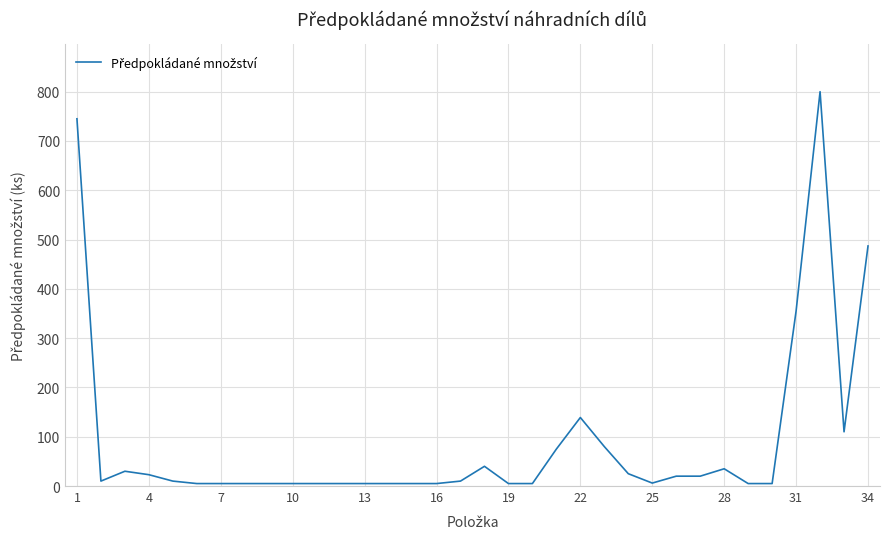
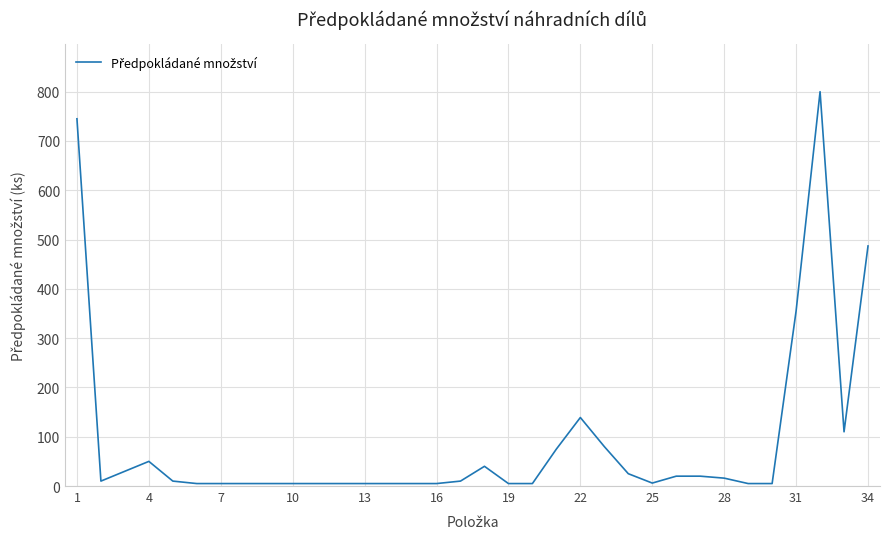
4: 20 -> 50
28: 40 -> 20
